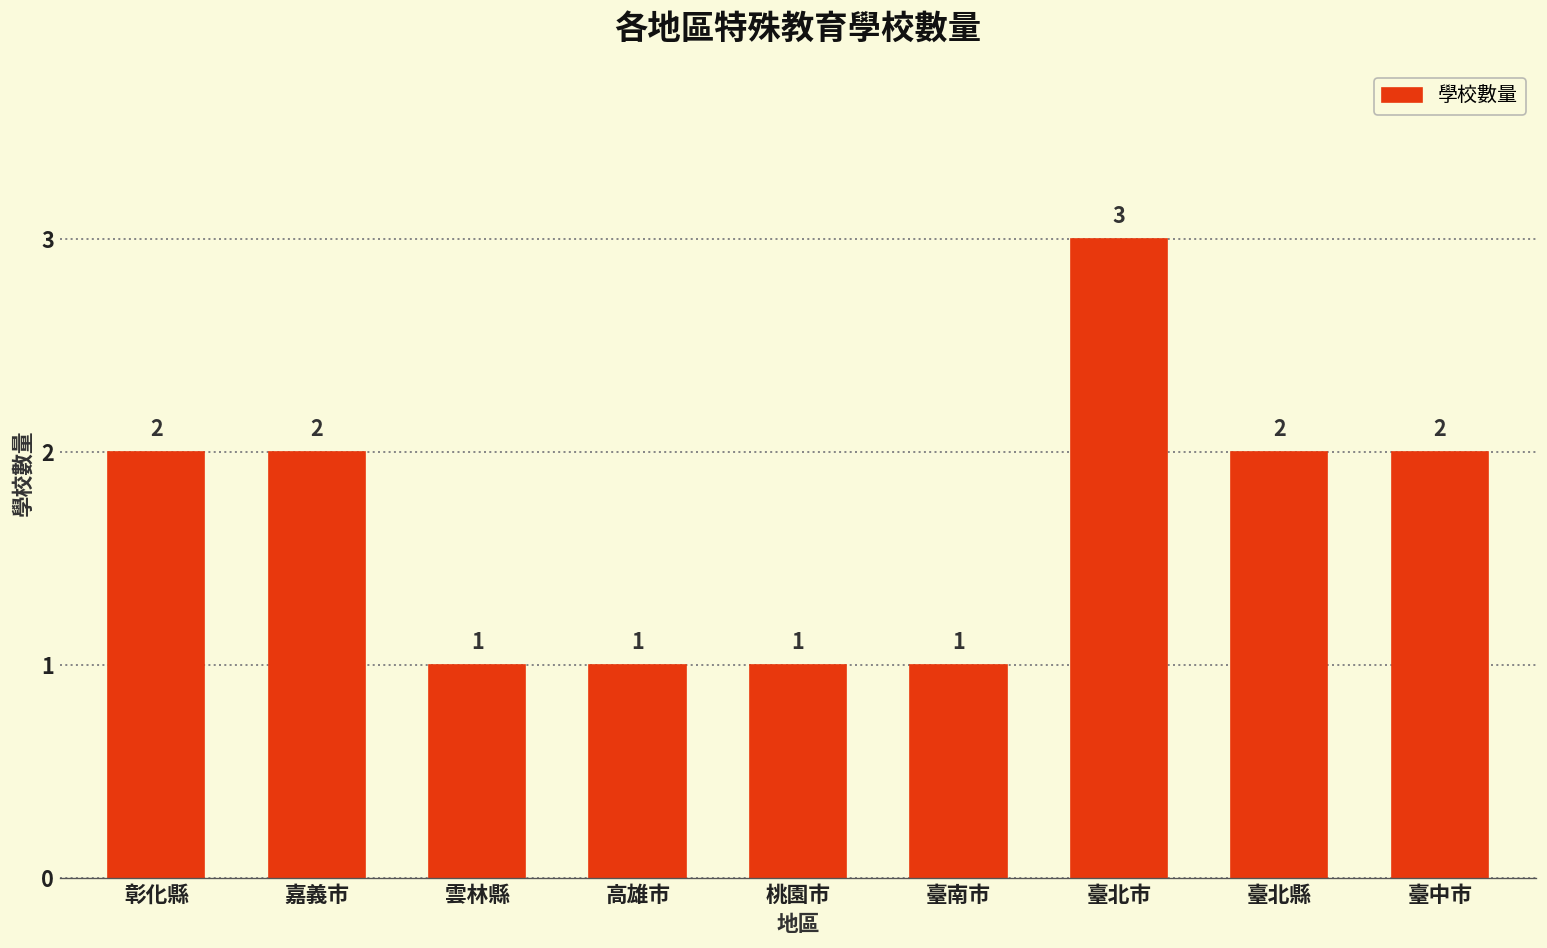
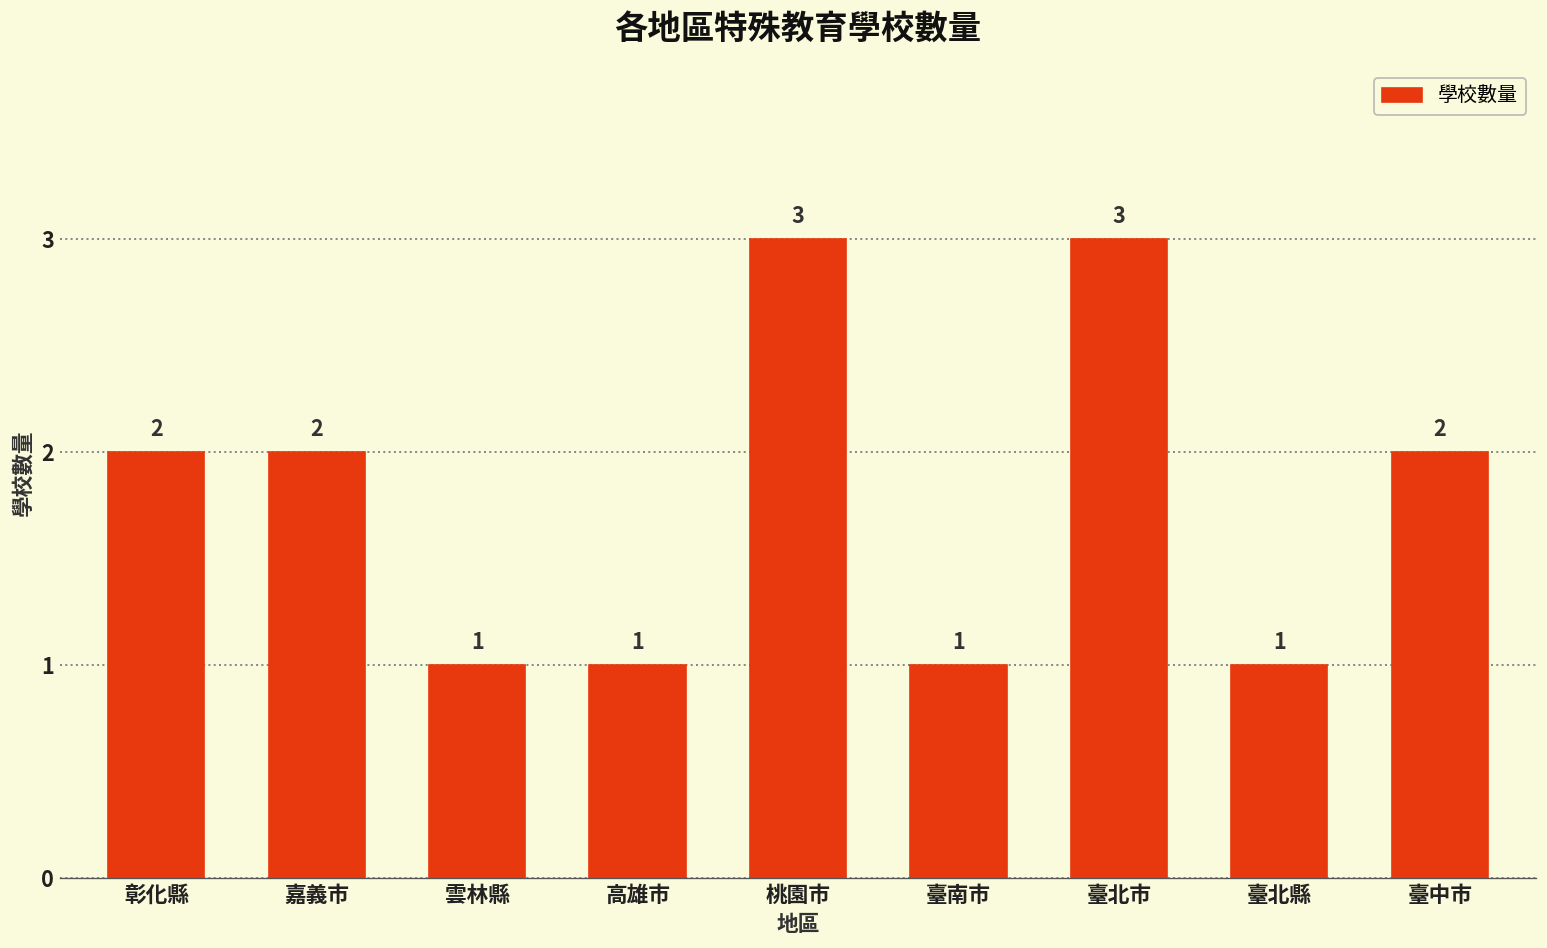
桃園市: 1 -> 3
臺北縣: 2 -> 1
